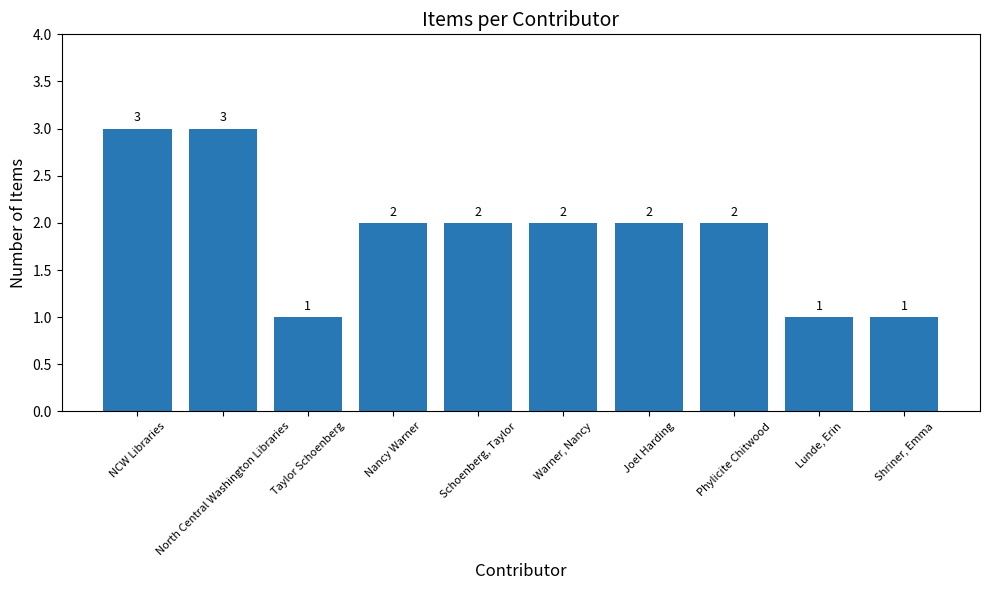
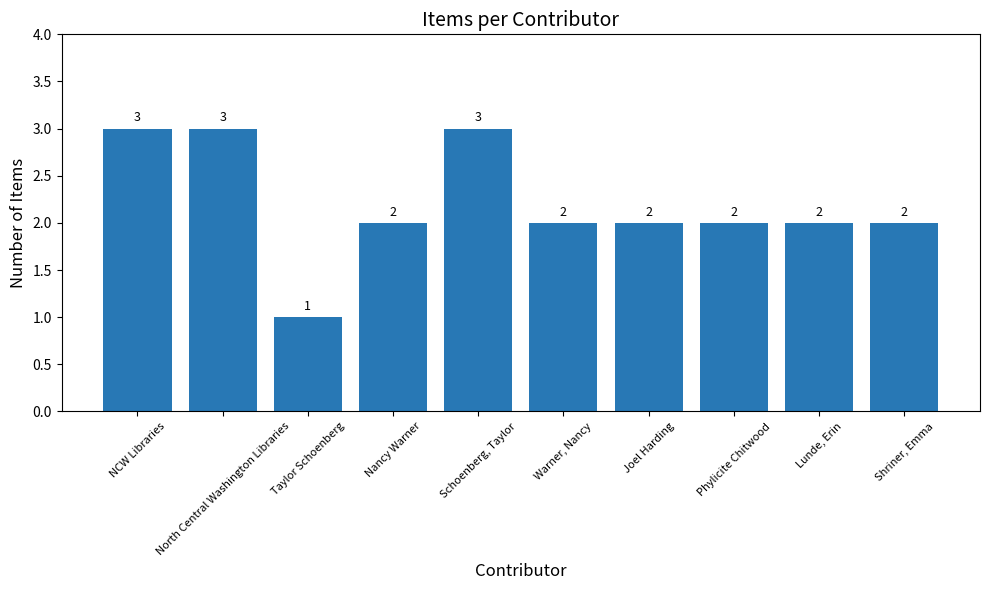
Schoenberg, Taylor: 2 -> 3
Lunde, Erin: 1 -> 2
Shriner, Emma: 1 -> 2
